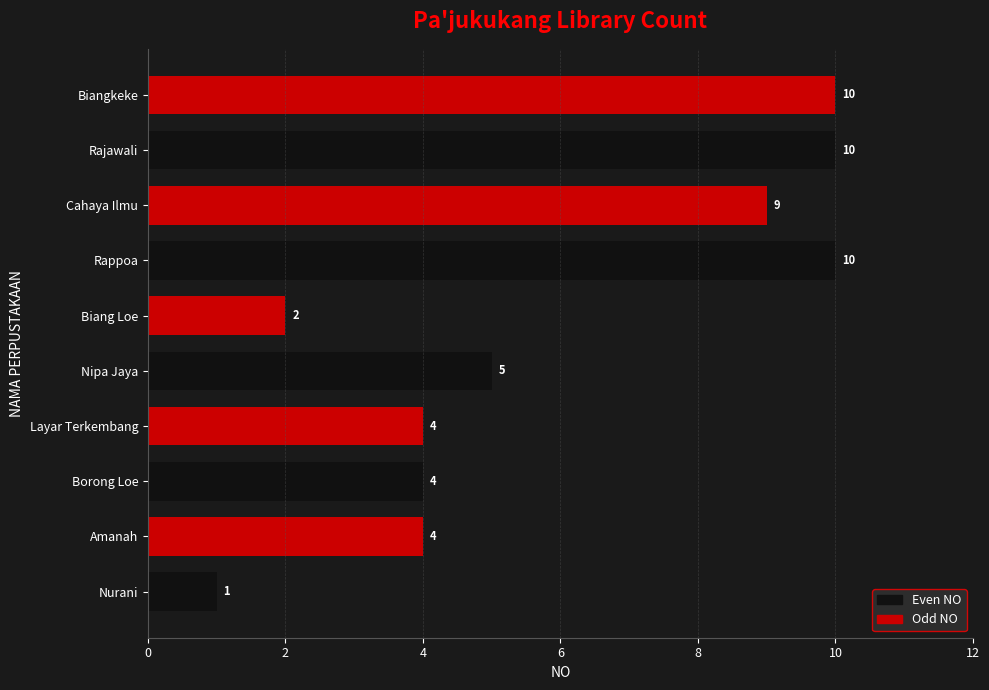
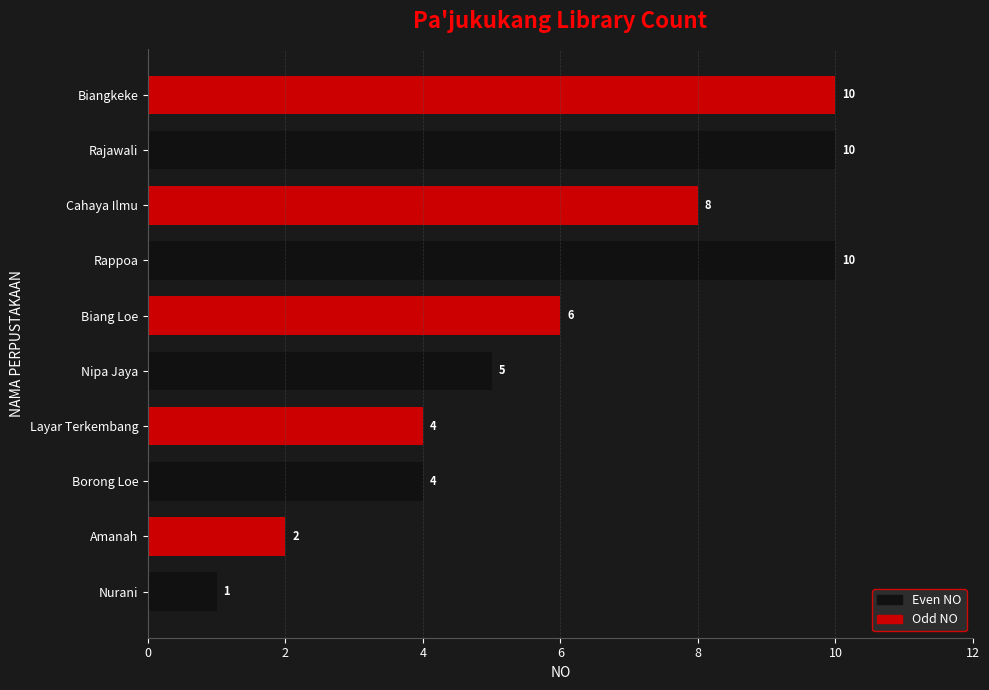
Cahaya Ilmu: 9 -> 8
Biang Loe: 2 -> 6
Amanah: 4 -> 2
